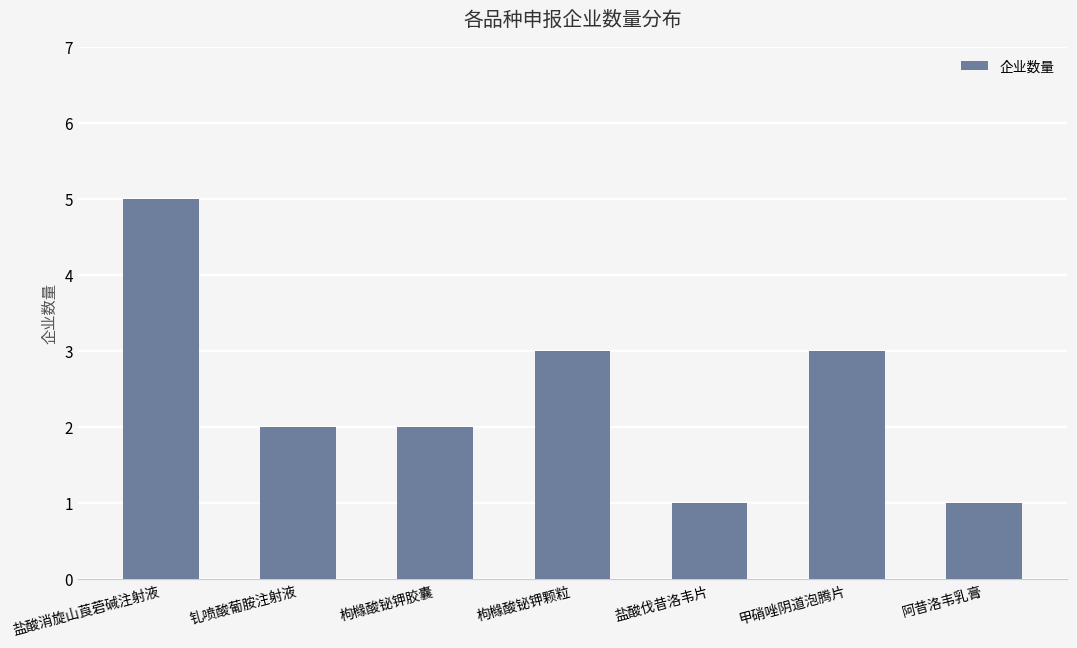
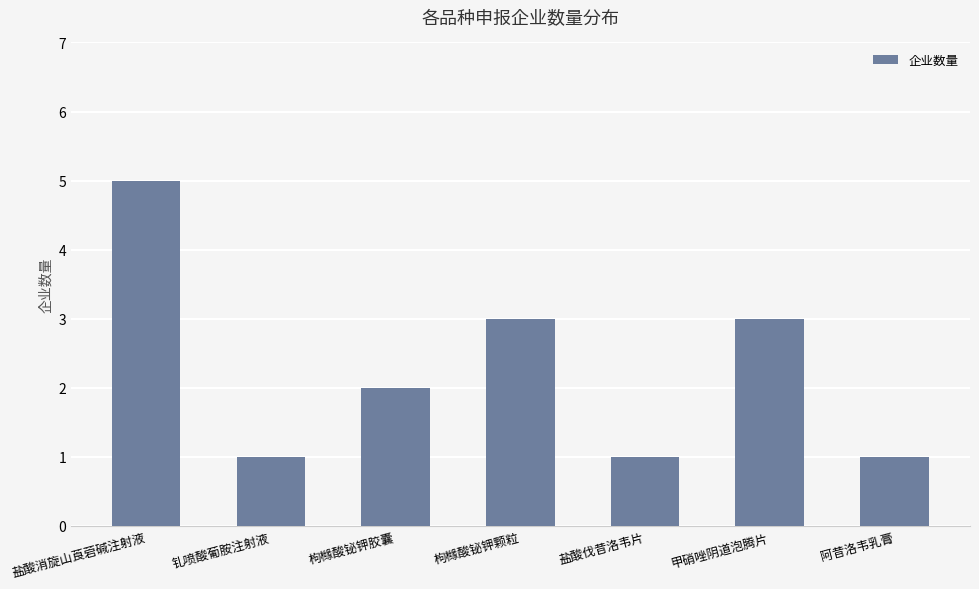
钆喷酸葡胺注射液: 2 -> 1
